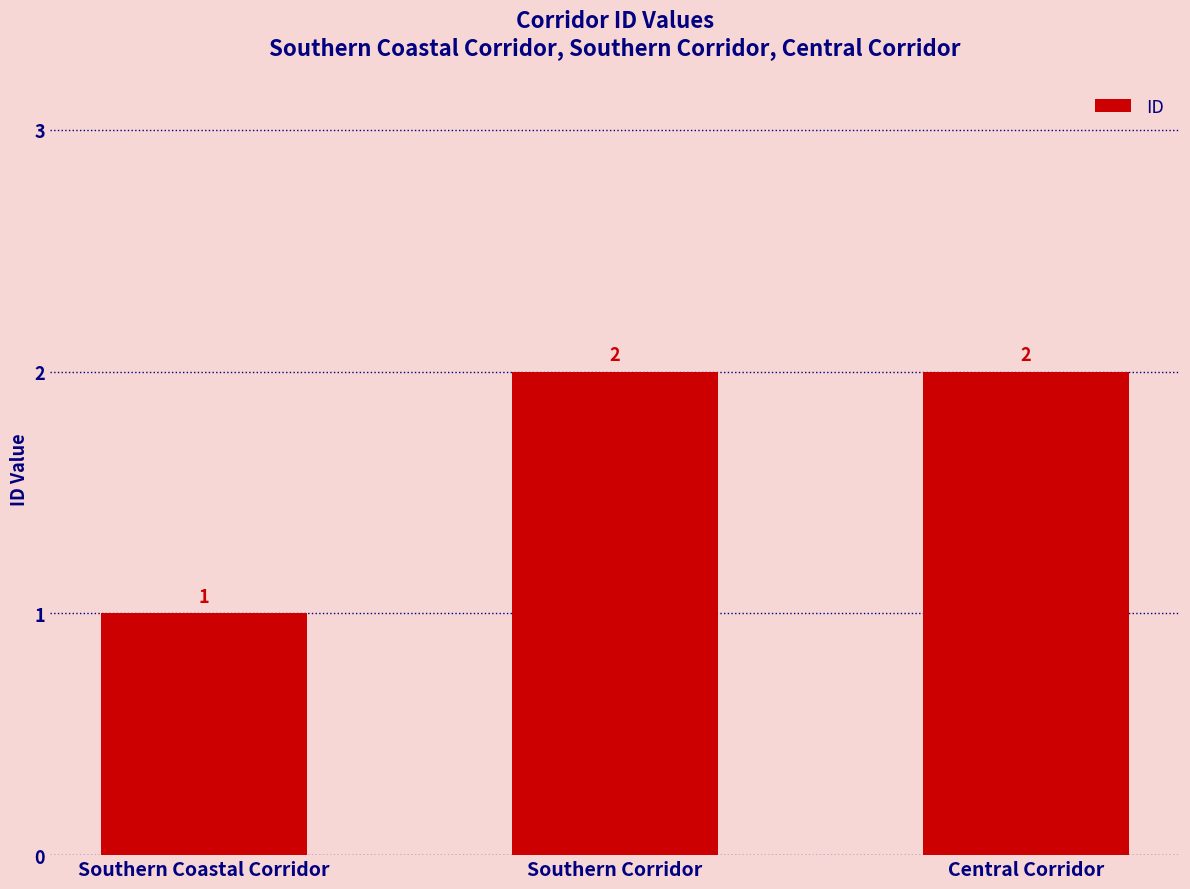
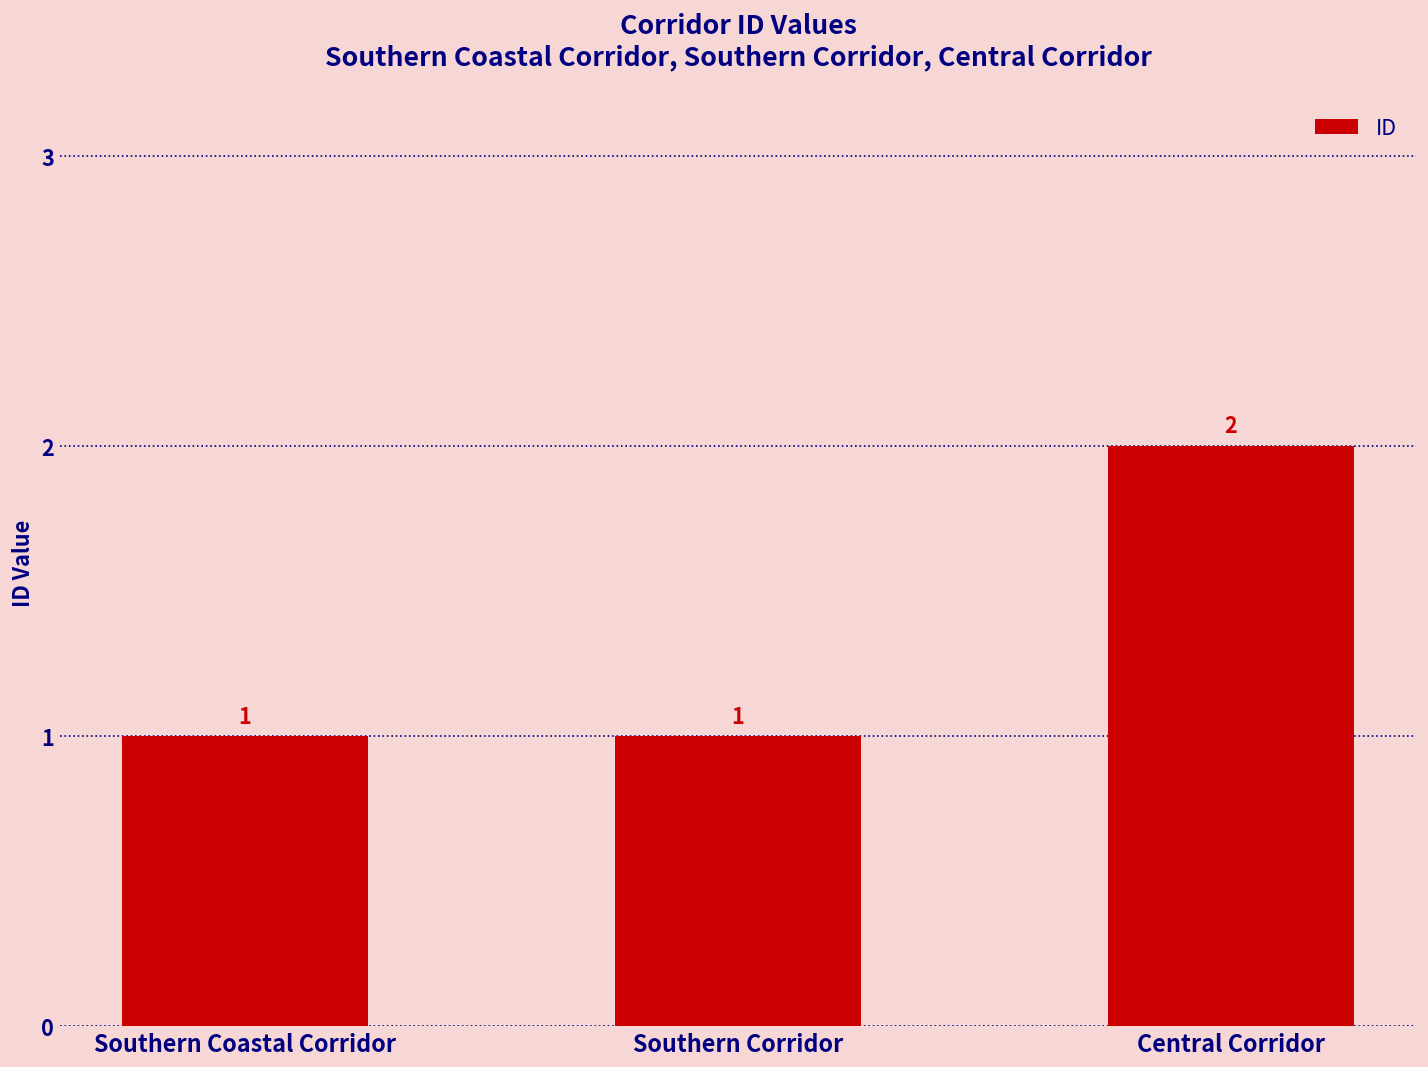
Southern Corridor: 2 -> 1
